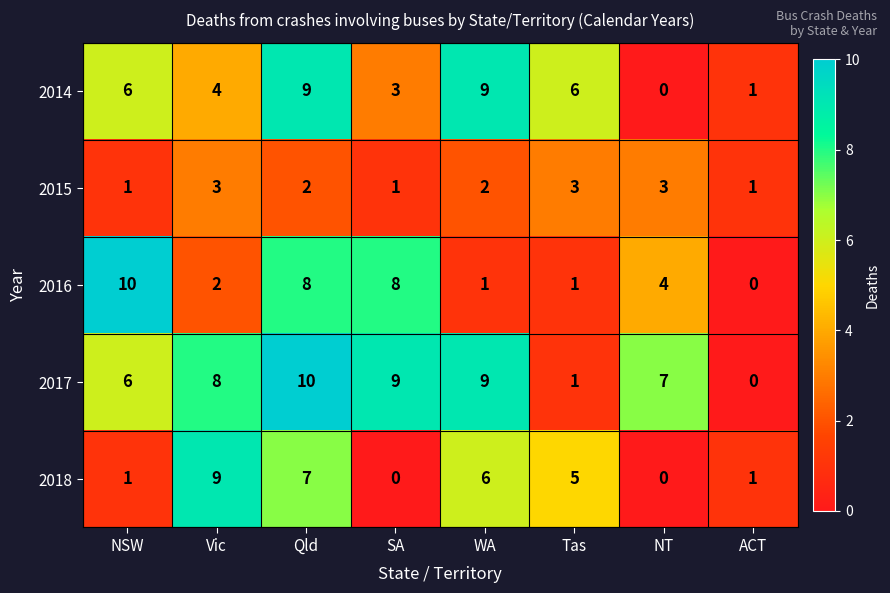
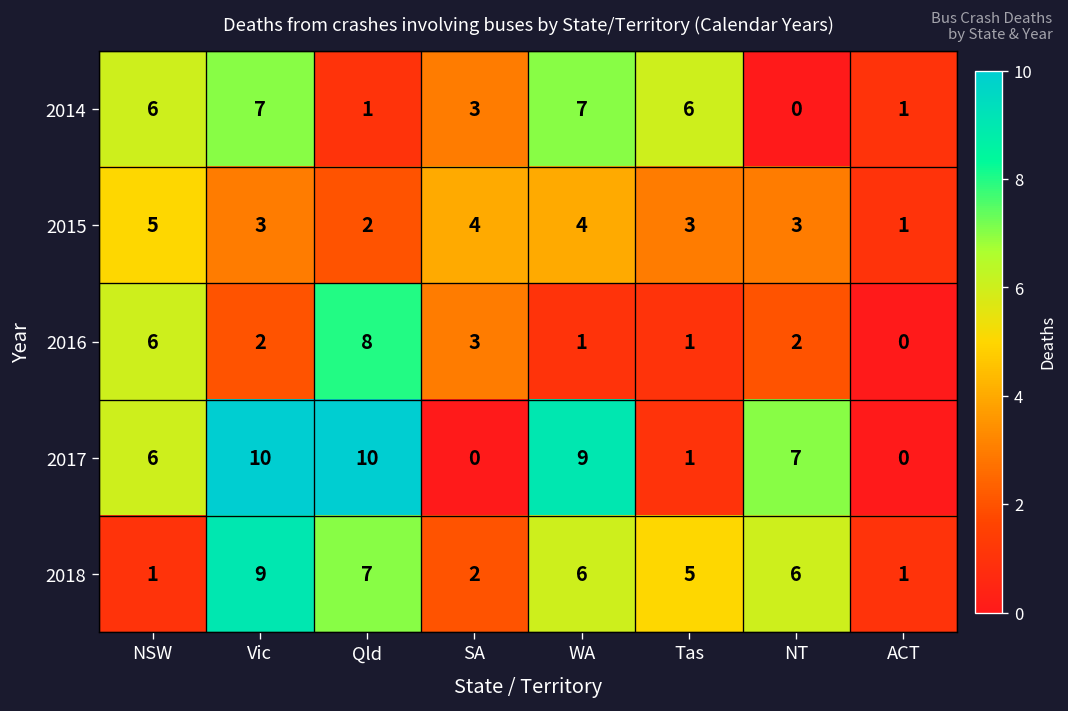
2014, Vic: 4 -> 7
2014, Qld: 9 -> 1
2014, WA: 9 -> 7
2015, NSW: 1 -> 5
2015, SA: 1 -> 4
2015, WA: 2 -> 4
2016, NSW: 10 -> 6
2016, SA: 8 -> 3
2016, NT: 4 -> 2
2017, Vic: 8 -> 10
2017, SA: 9 -> 0
2018, SA: 0 -> 2
2018, NT: 0 -> 6
